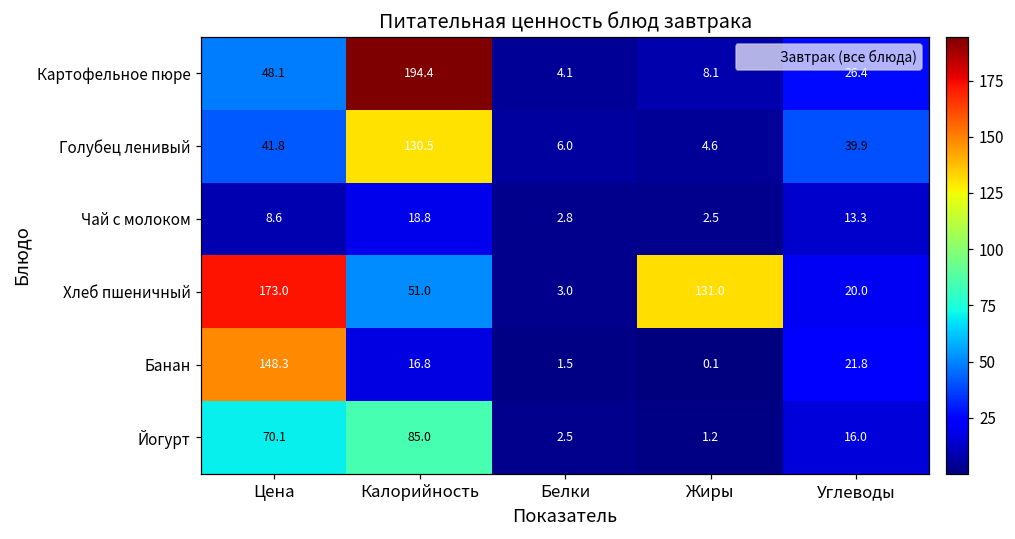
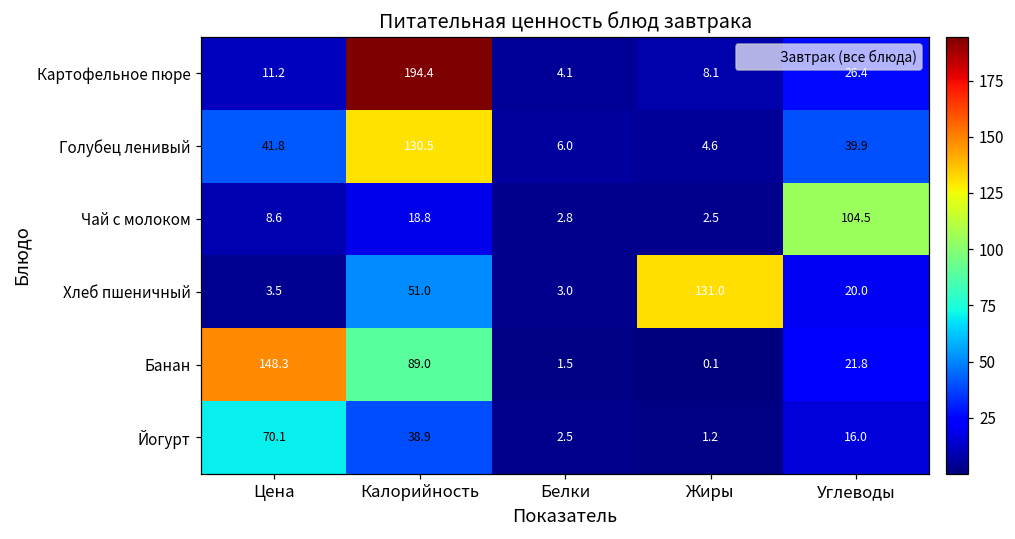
Картофельное пюре, Цена: 48.1 -> 11.2
Чай с молоком, Углеводы: 13.3 -> 104.5
Хлеб пшеничный, Цена: 173.0 -> 3.5
Банан, Калорийность: 16.8 -> 89.0
Йогурт, Калорийность: 85.0 -> 38.9
